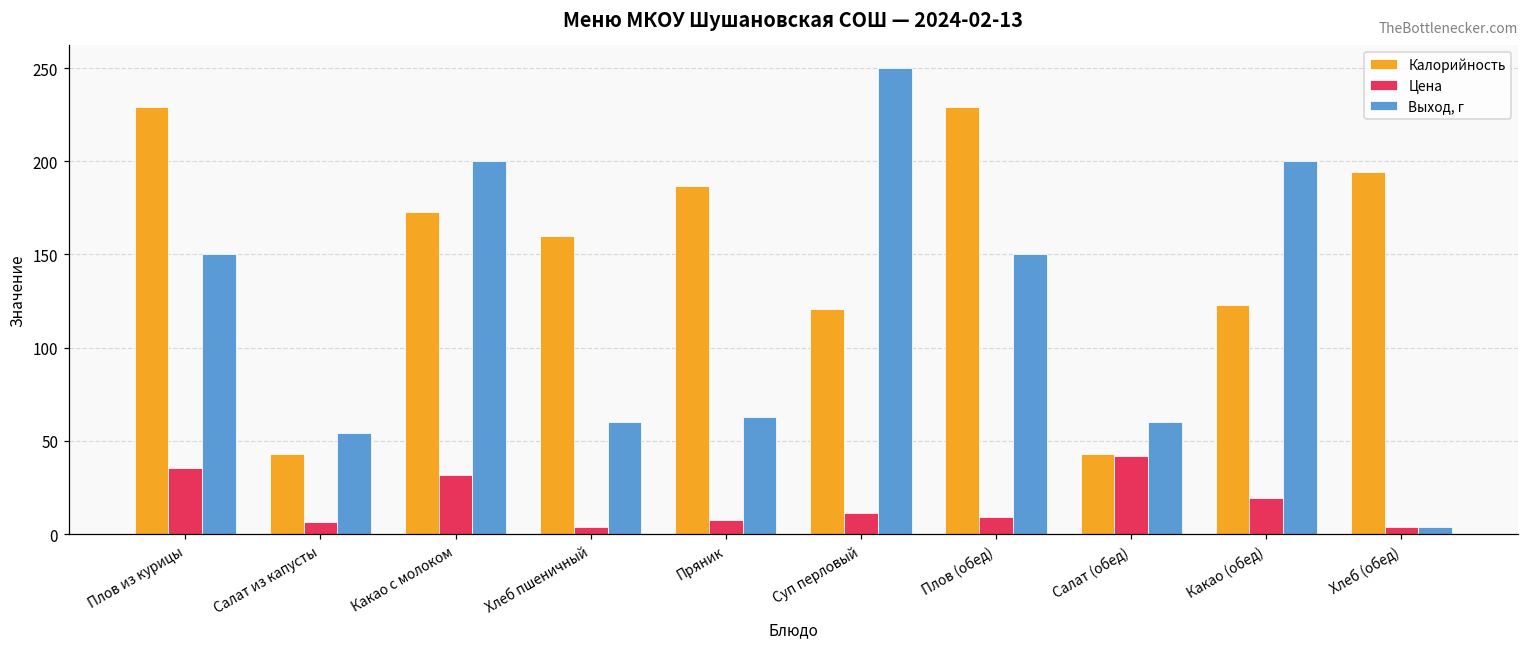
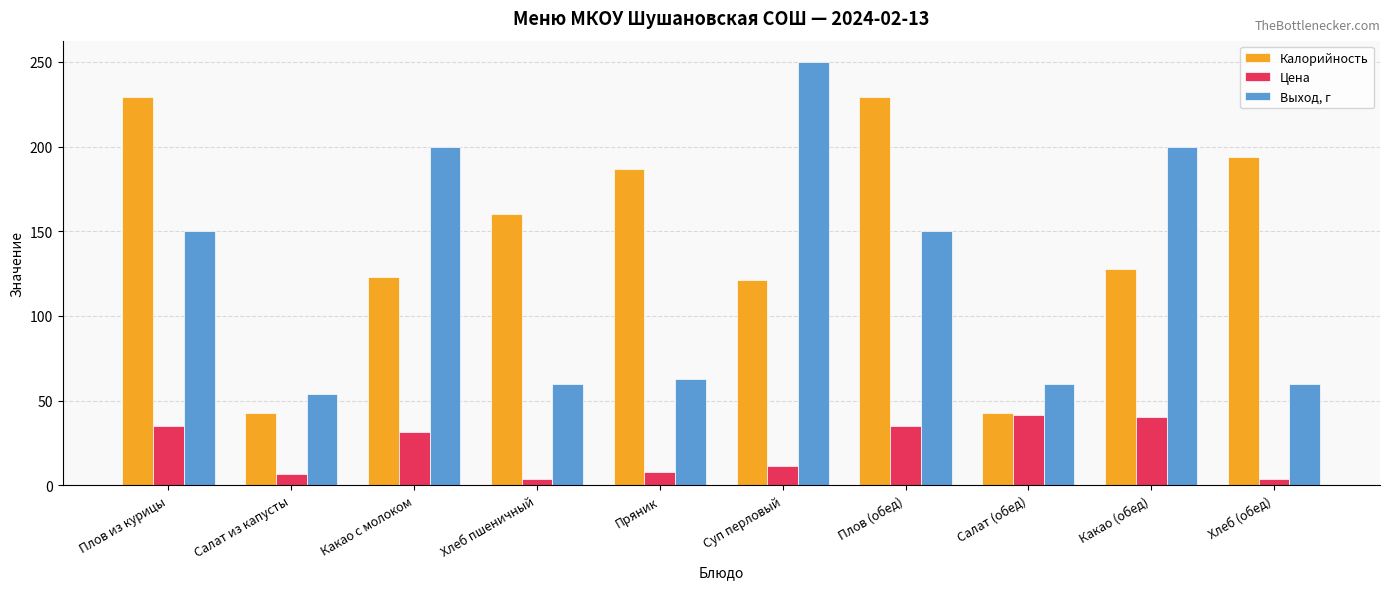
Калорийность, Какао с молоком: 173 -> 123
Цена, Плов (обед): 9 -> 35
Калорийность, Какао (обед): 123 -> 128
Цена, Какао (обед): 19 -> 40
Выход, г, Хлеб (обед): 4 -> 60
